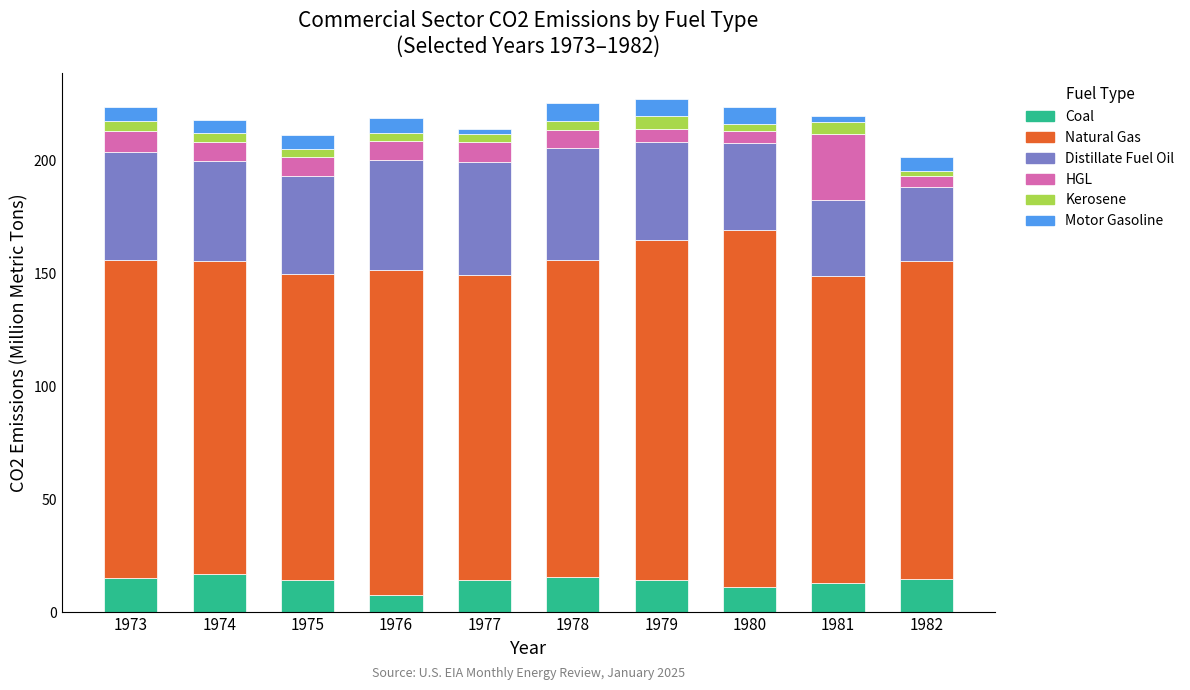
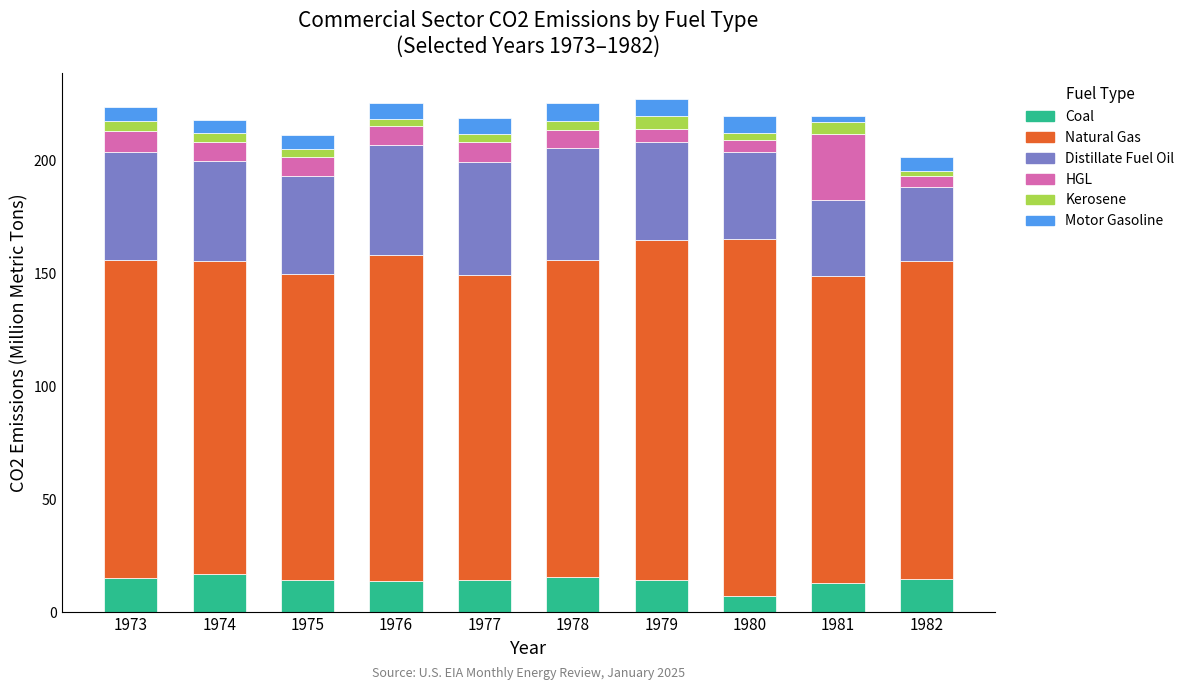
Coal, 1976: 7 -> 14
Motor Gasoline, 1977: 2 -> 7
Coal, 1980: 11 -> 7
